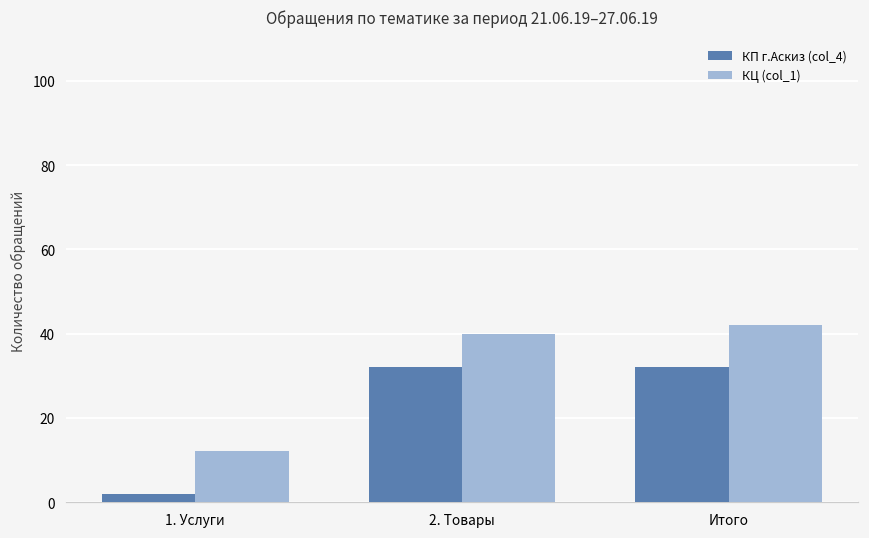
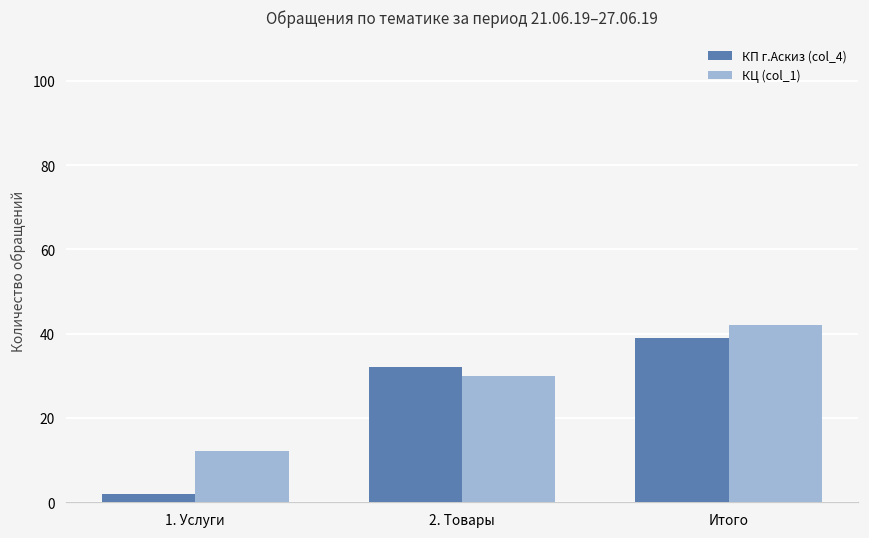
КЦ (col_1), 2. Товары: 40 -> 30
КП г.Аскиз (col_4), Итого: 32 -> 39
